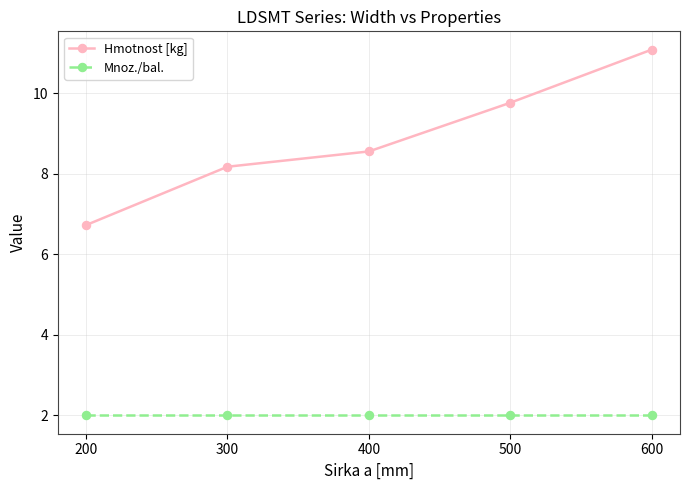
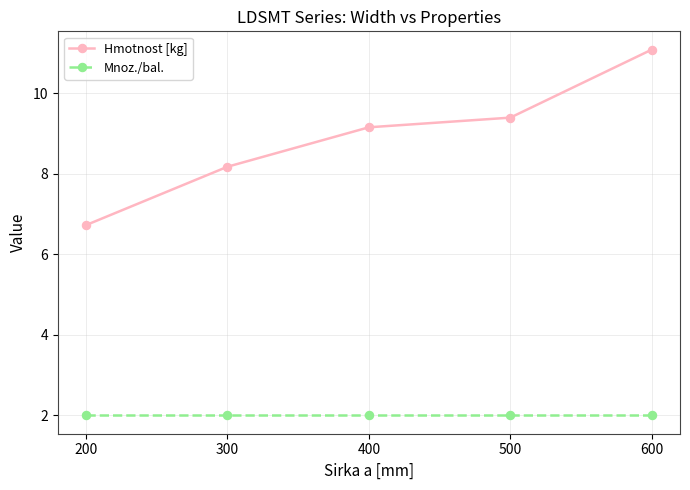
Hmotnost [kg], 400: 8.6 -> 9.2
Hmotnost [kg], 500: 9.8 -> 9.4
